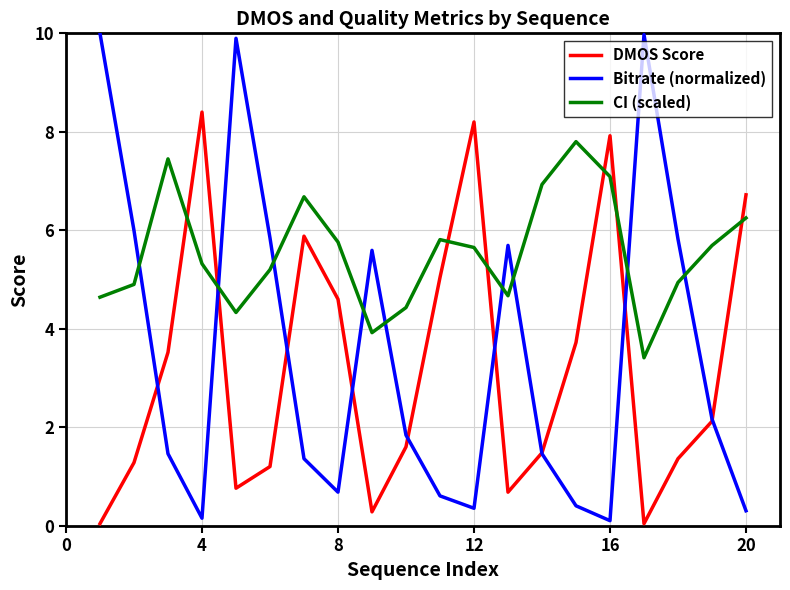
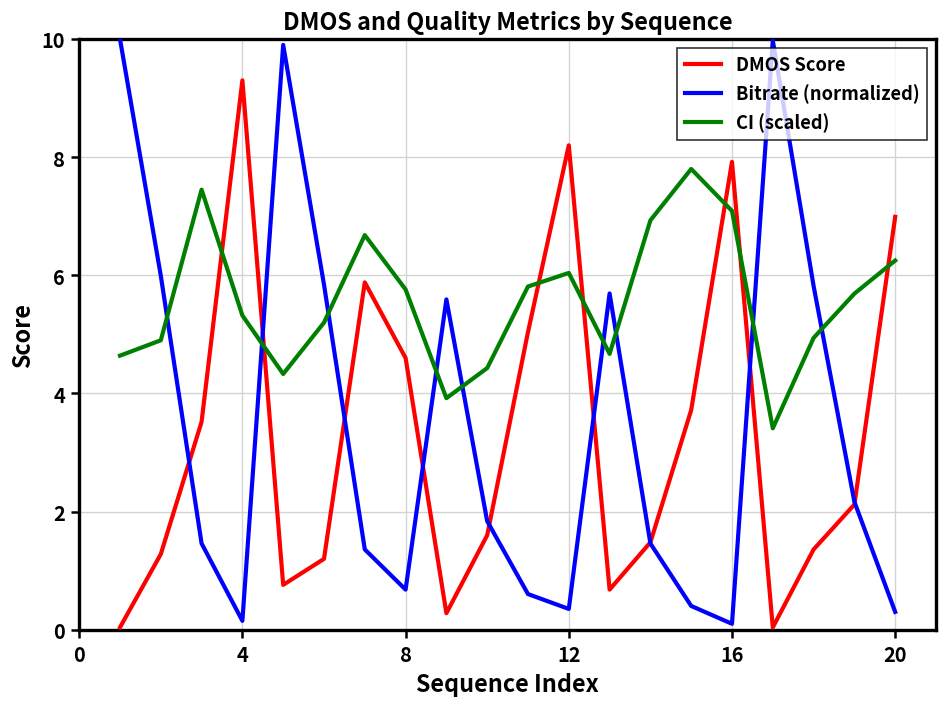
DMOS Score, 4: 8.4 -> 9.3
CI (scaled), 12: 5.6 -> 6.0
DMOS Score, 20: 6.7 -> 7.0
